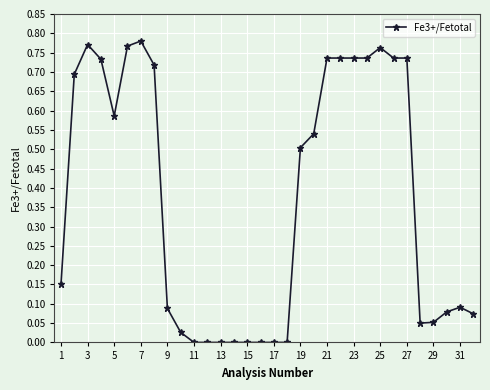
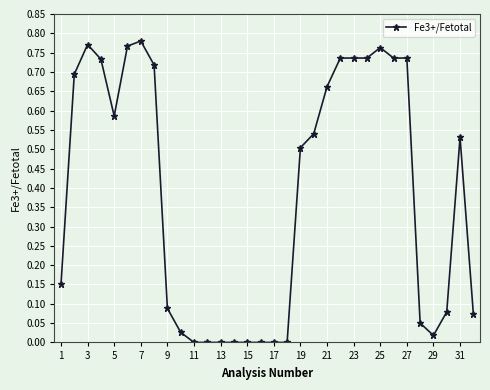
21: 0.74 -> 0.66
29: 0.05 -> 0.02
31: 0.09 -> 0.53
